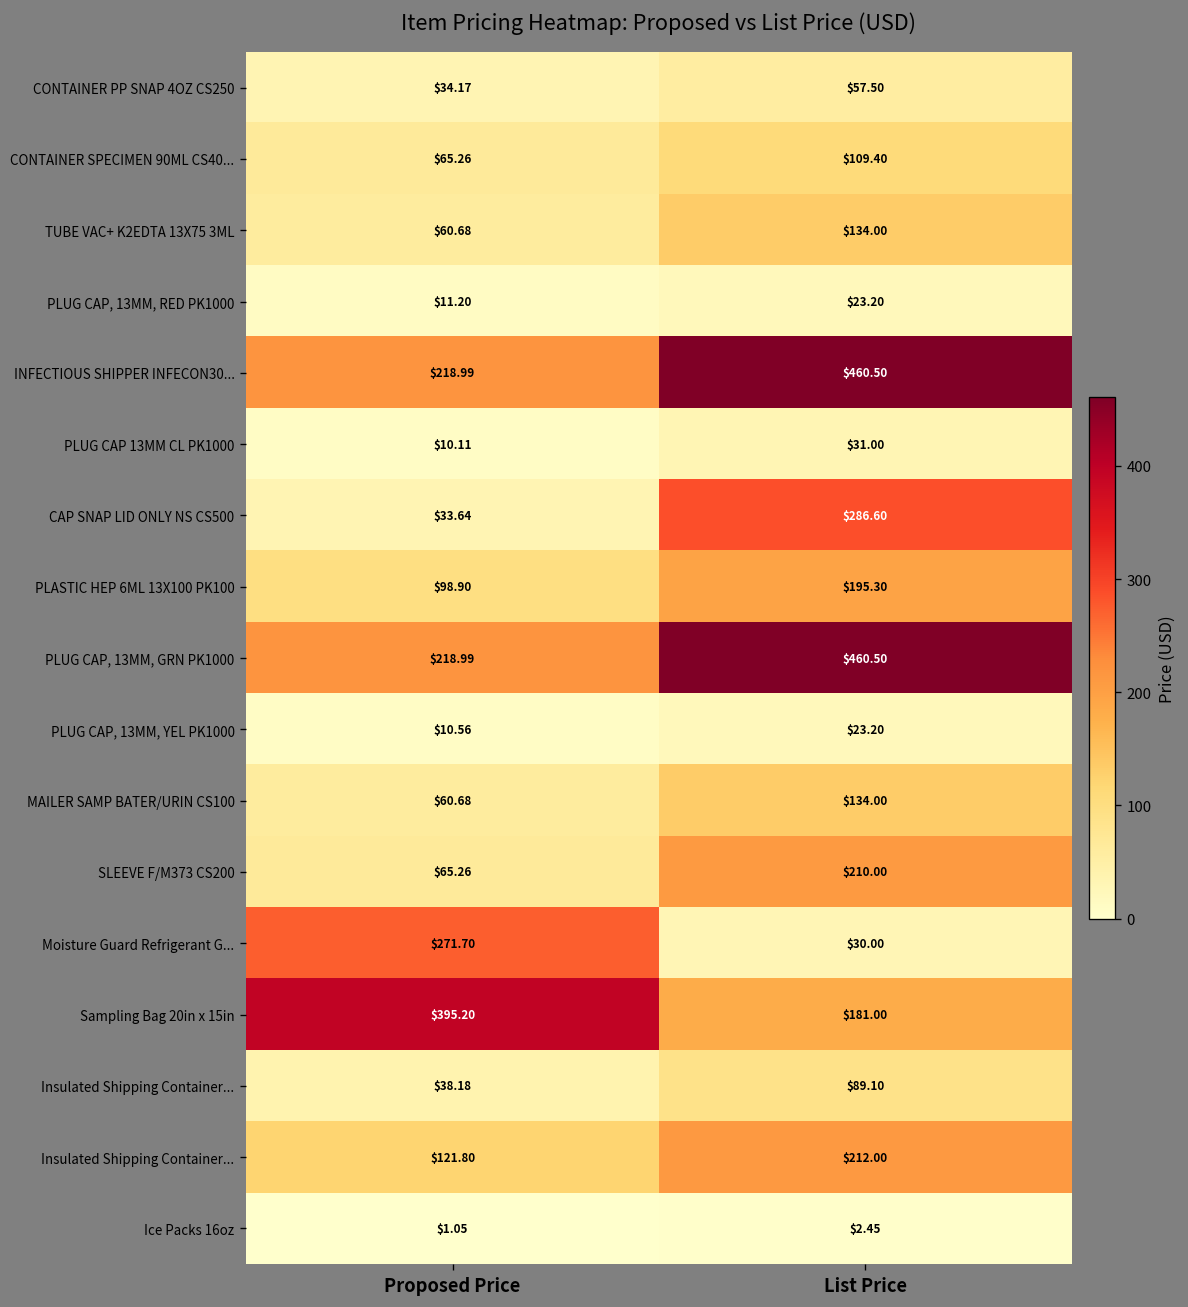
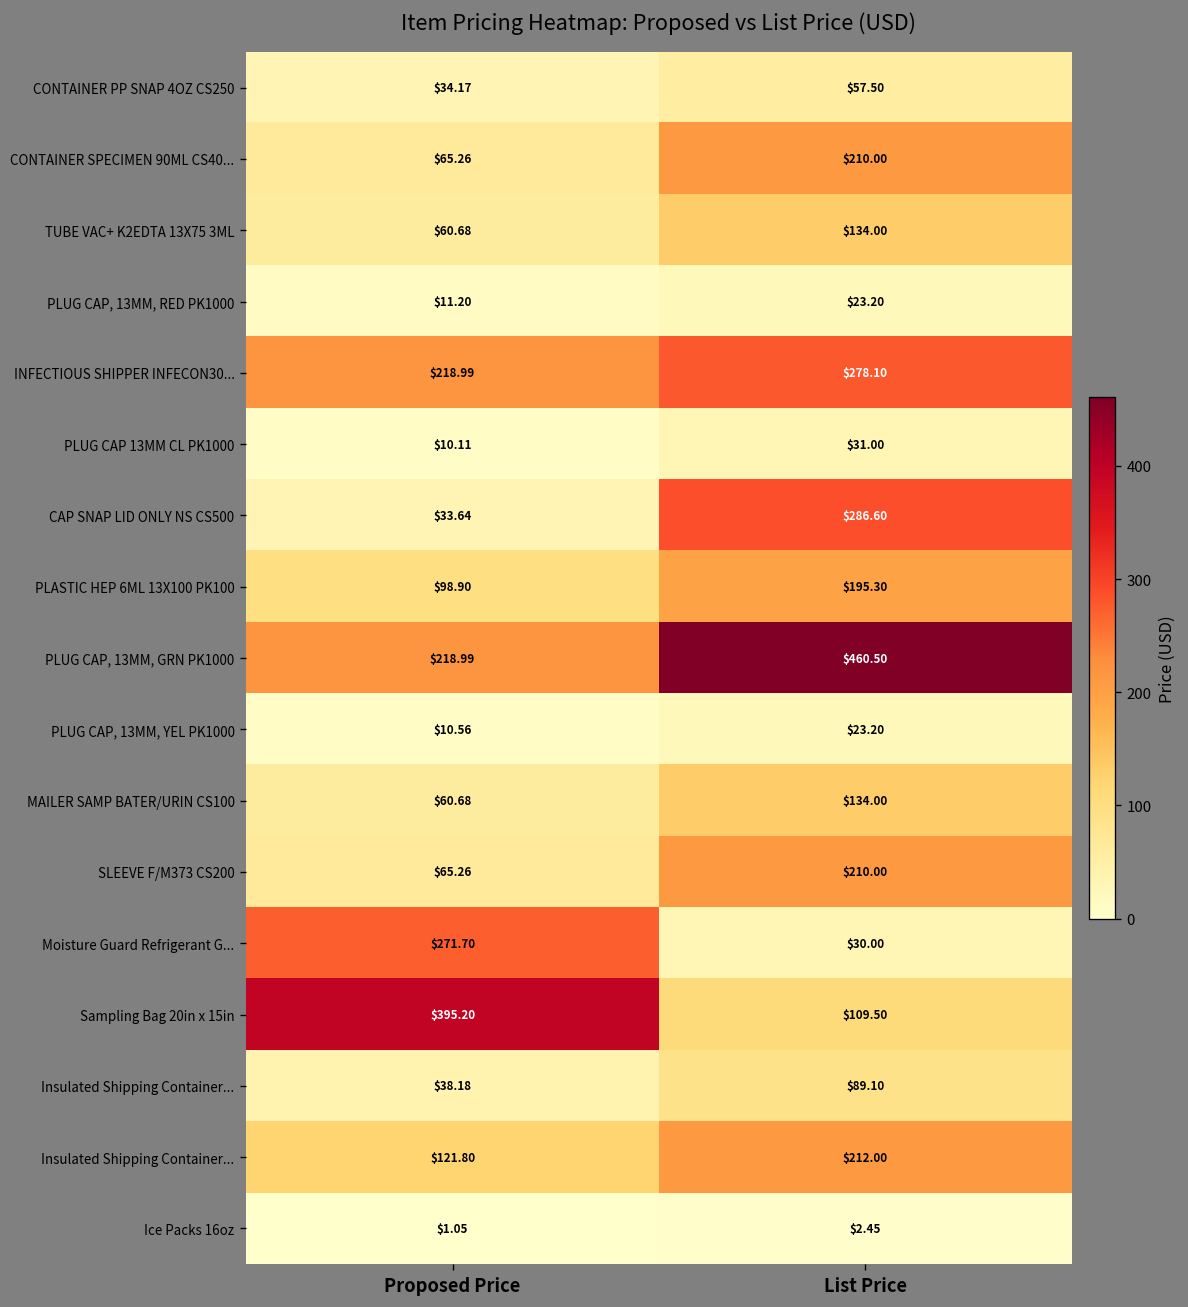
CONTAINER SPECIMEN 90ML CS40..., List Price: $109.40 -> $210.00
INFECTIOUS SHIPPER INFECON30..., List Price: $460.50 -> $278.10
Sampling Bag 20in x 15in, List Price: $181.00 -> $109.50
